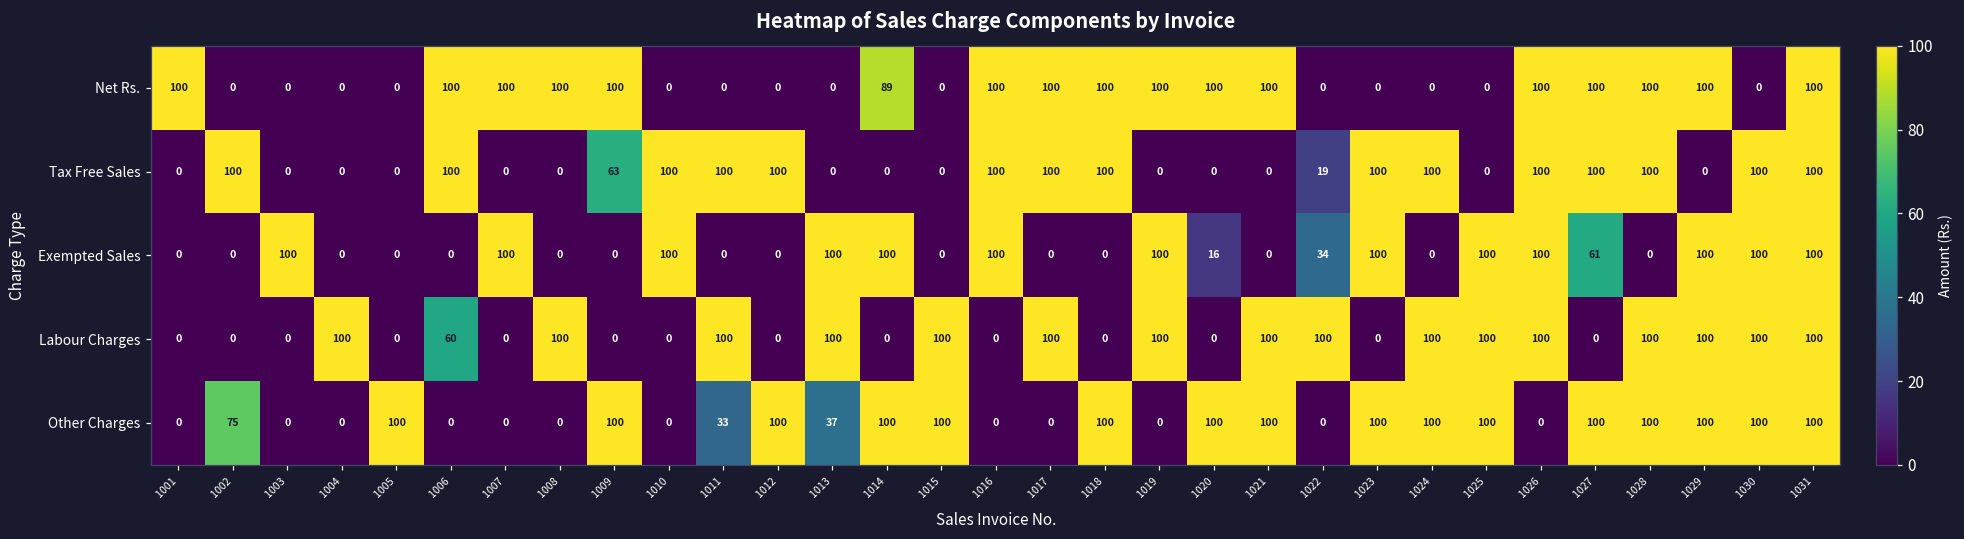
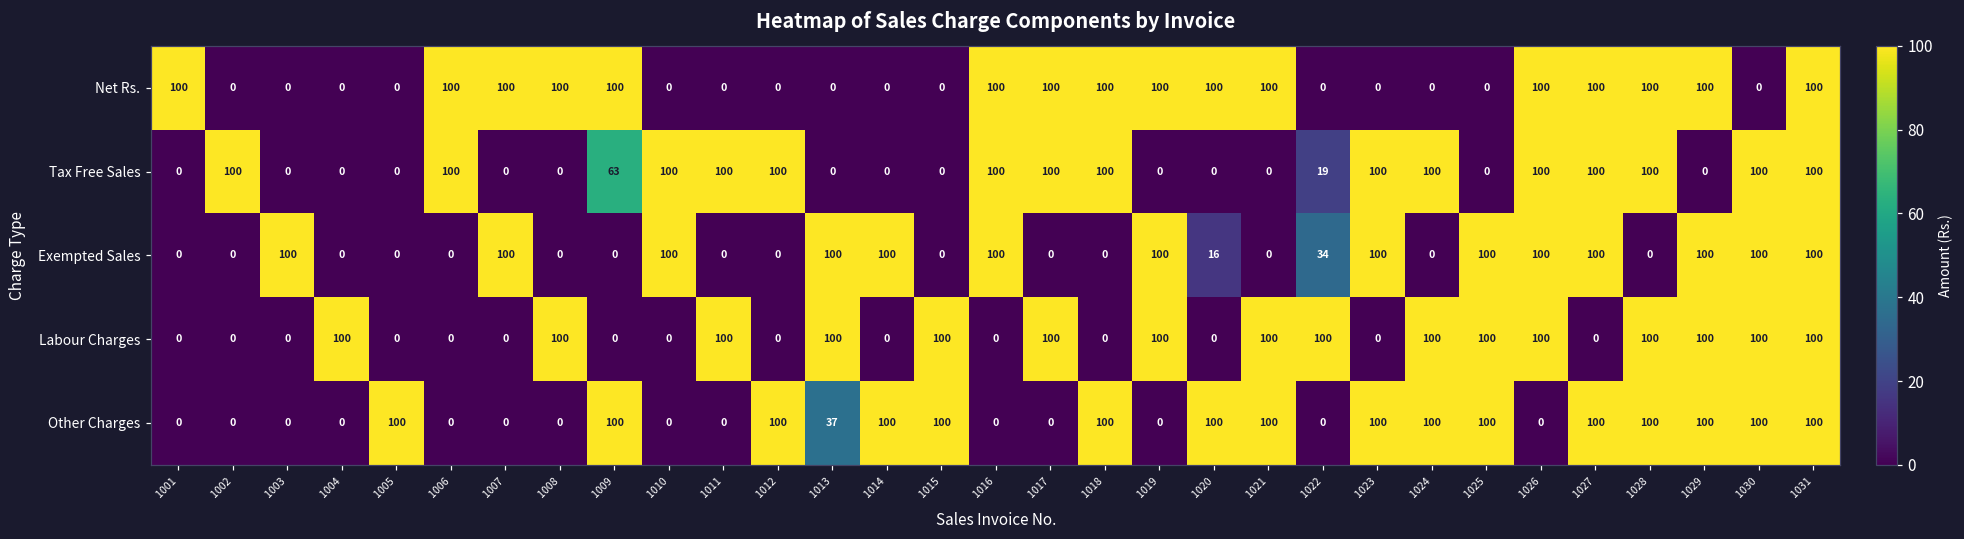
Net Rs., 1014: 89 -> 0
Exempted Sales, 1027: 61 -> 100
Labour Charges, 1006: 60 -> 0
Other Charges, 1002: 75 -> 0
Other Charges, 1011: 33 -> 0
